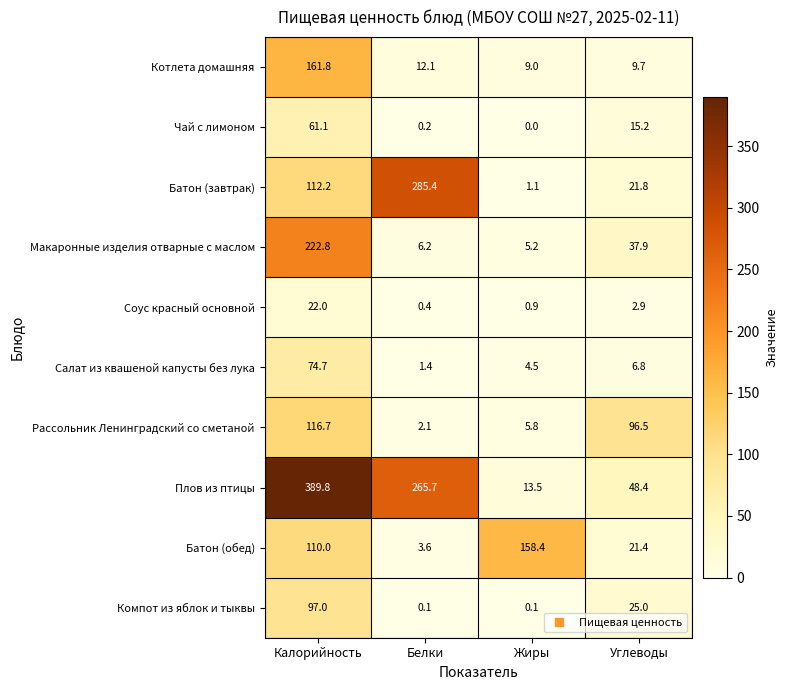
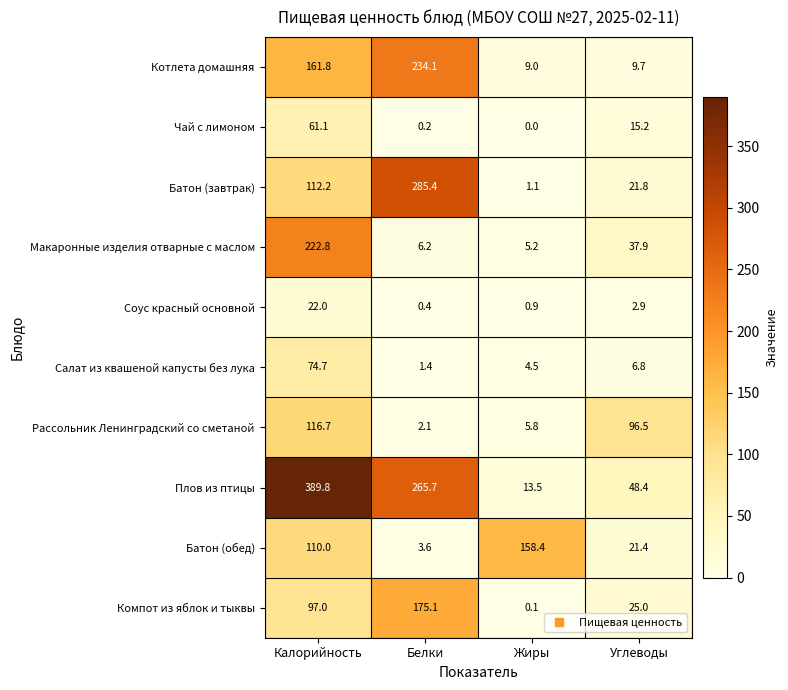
Котлета домашняя, Белки: 12.1 -> 234.1
Компот из яблок и тыквы, Белки: 0.1 -> 175.1
